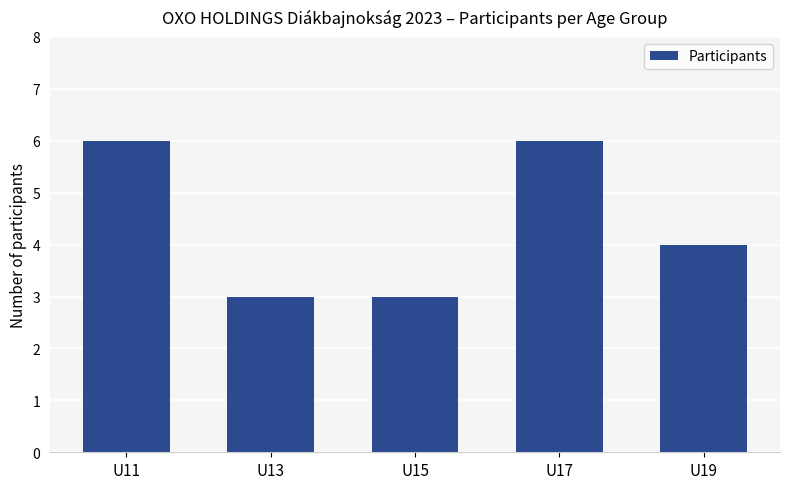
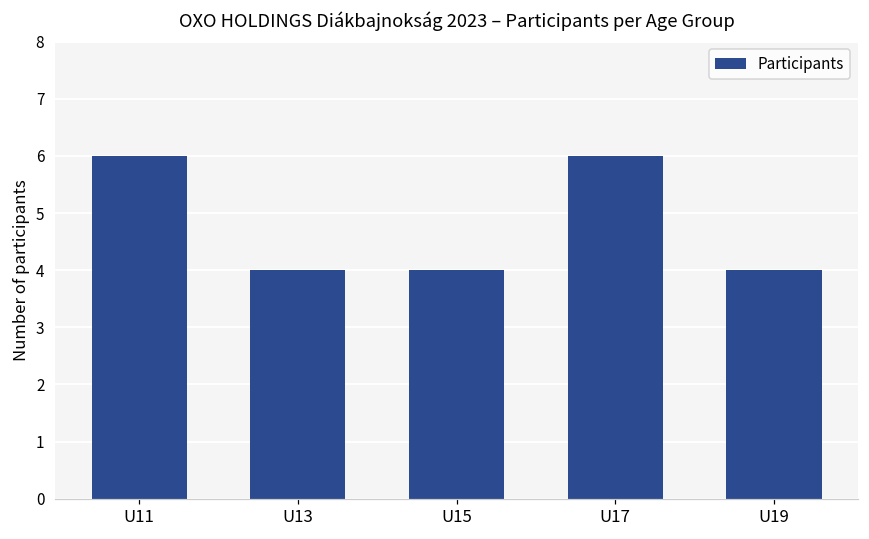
U13: 3 -> 4
U15: 3 -> 4
